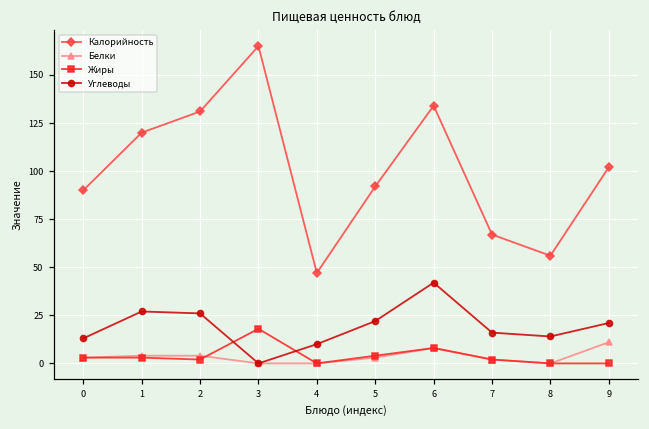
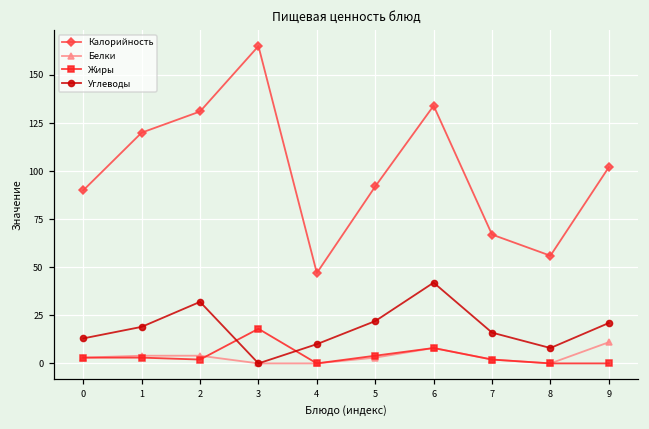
Углеводы, 1: 27 -> 19
Углеводы, 2: 26 -> 32
Углеводы, 8: 14 -> 8
